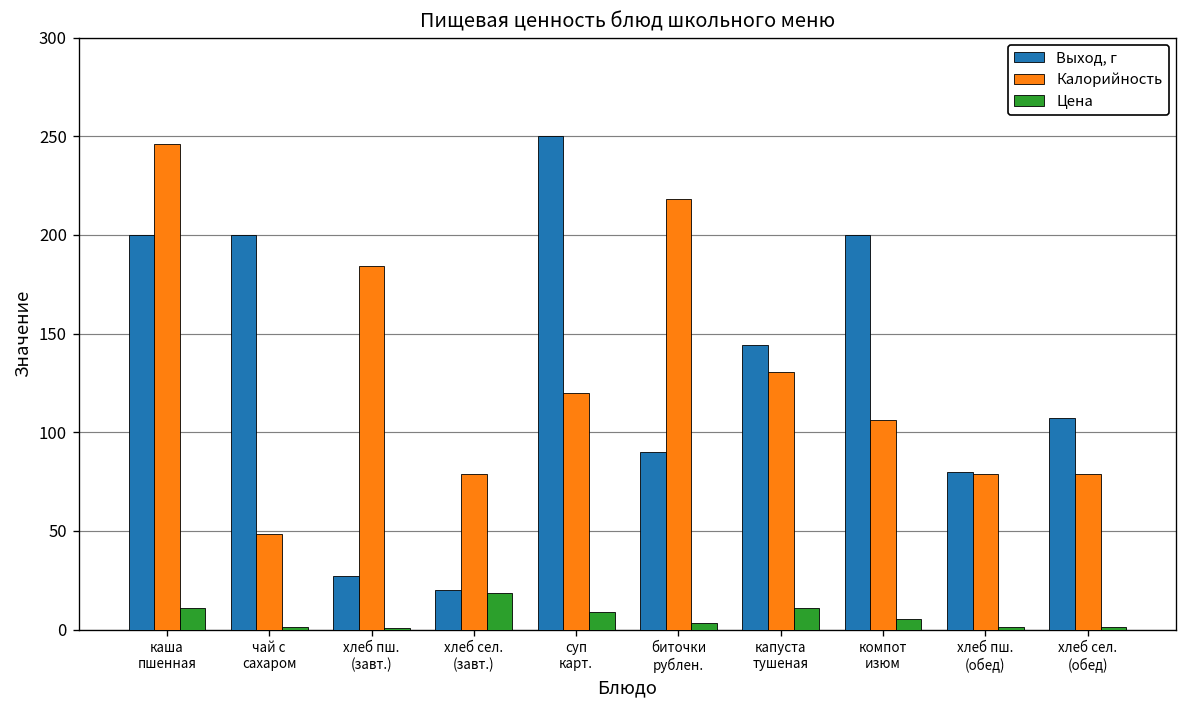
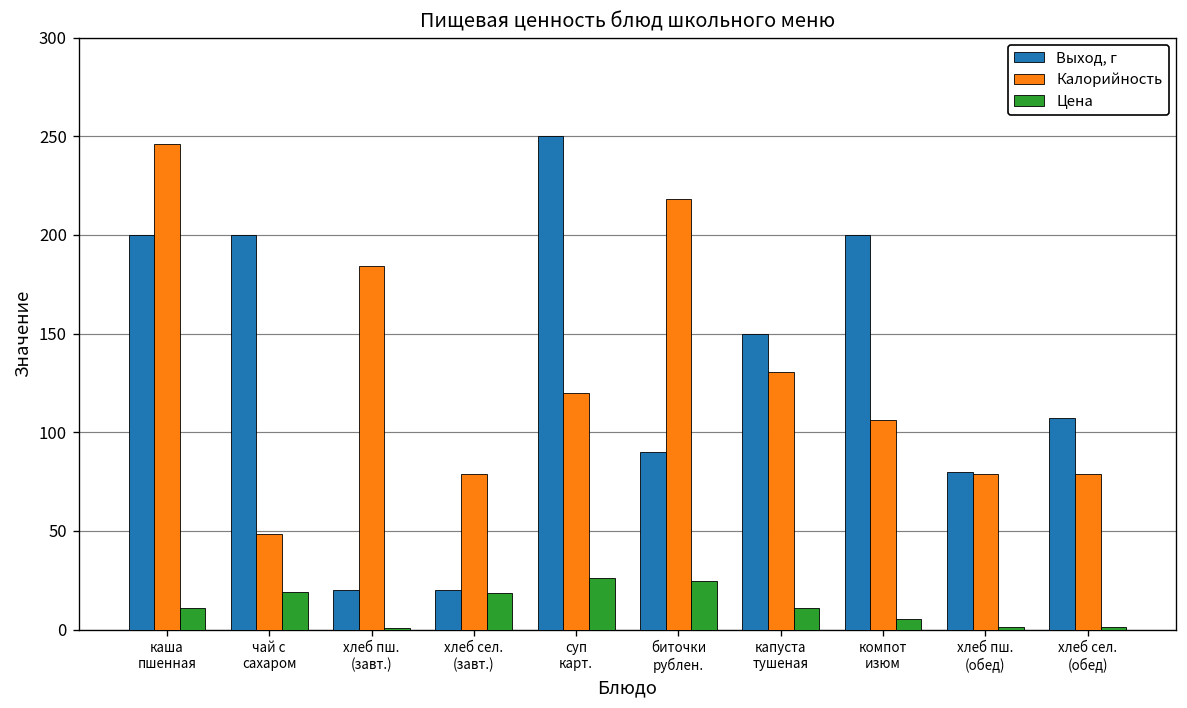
Цена, чай с сахаром: 1 -> 19
Выход, г, хлеб пш. (завт.): 27 -> 20
Цена, суп карт.: 9 -> 26
Цена, биточки рублен.: 3 -> 24
Выход, г, капуста тушеная: 144 -> 150
